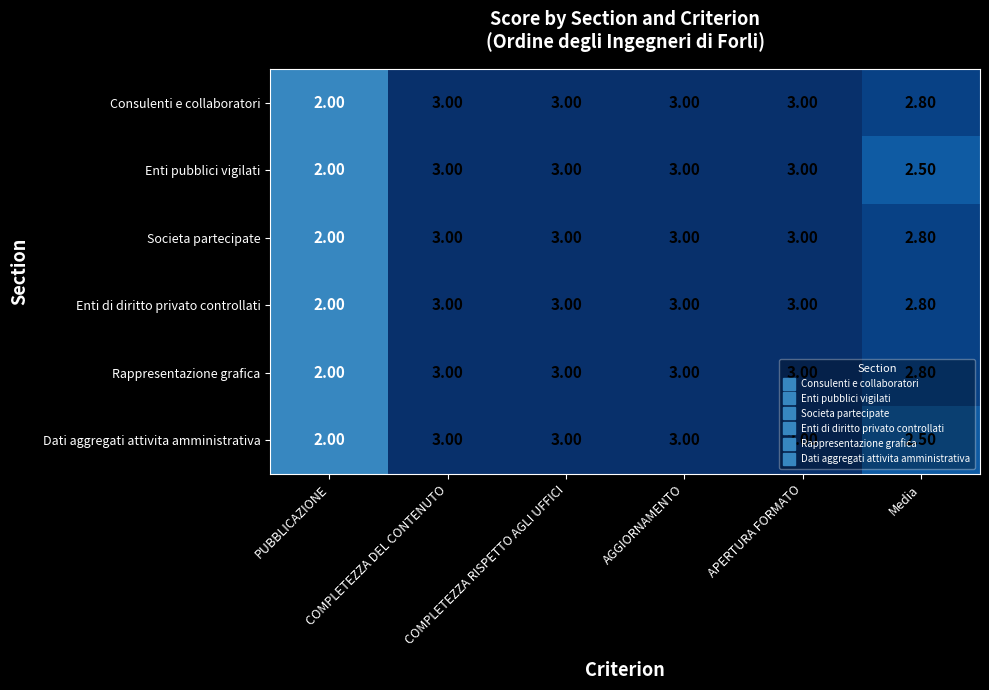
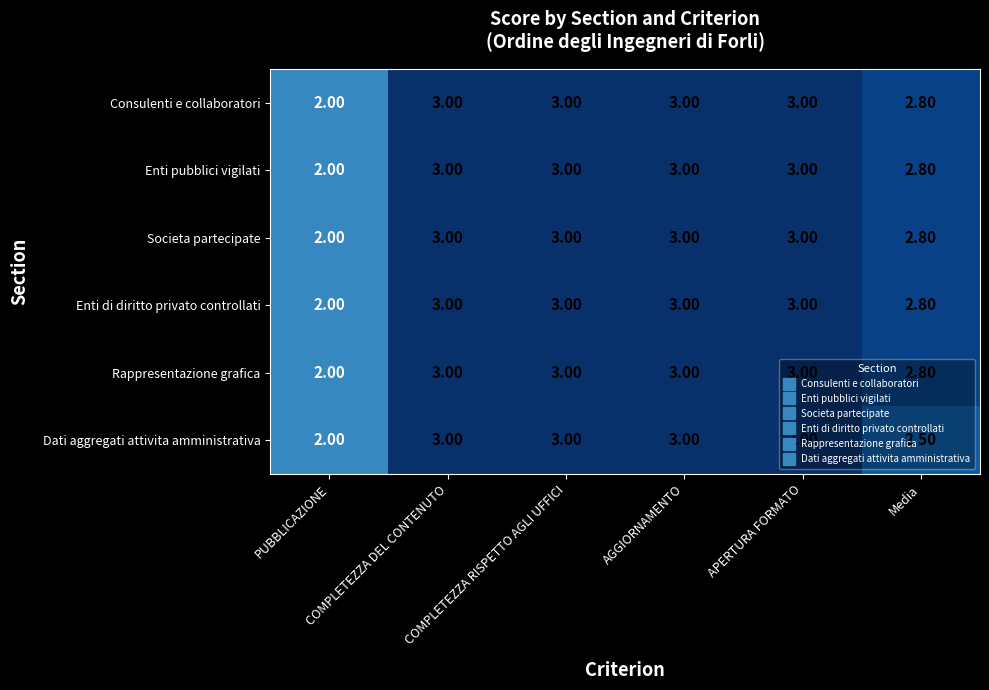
Enti pubblici vigilati, Media: 2.50 -> 2.80
